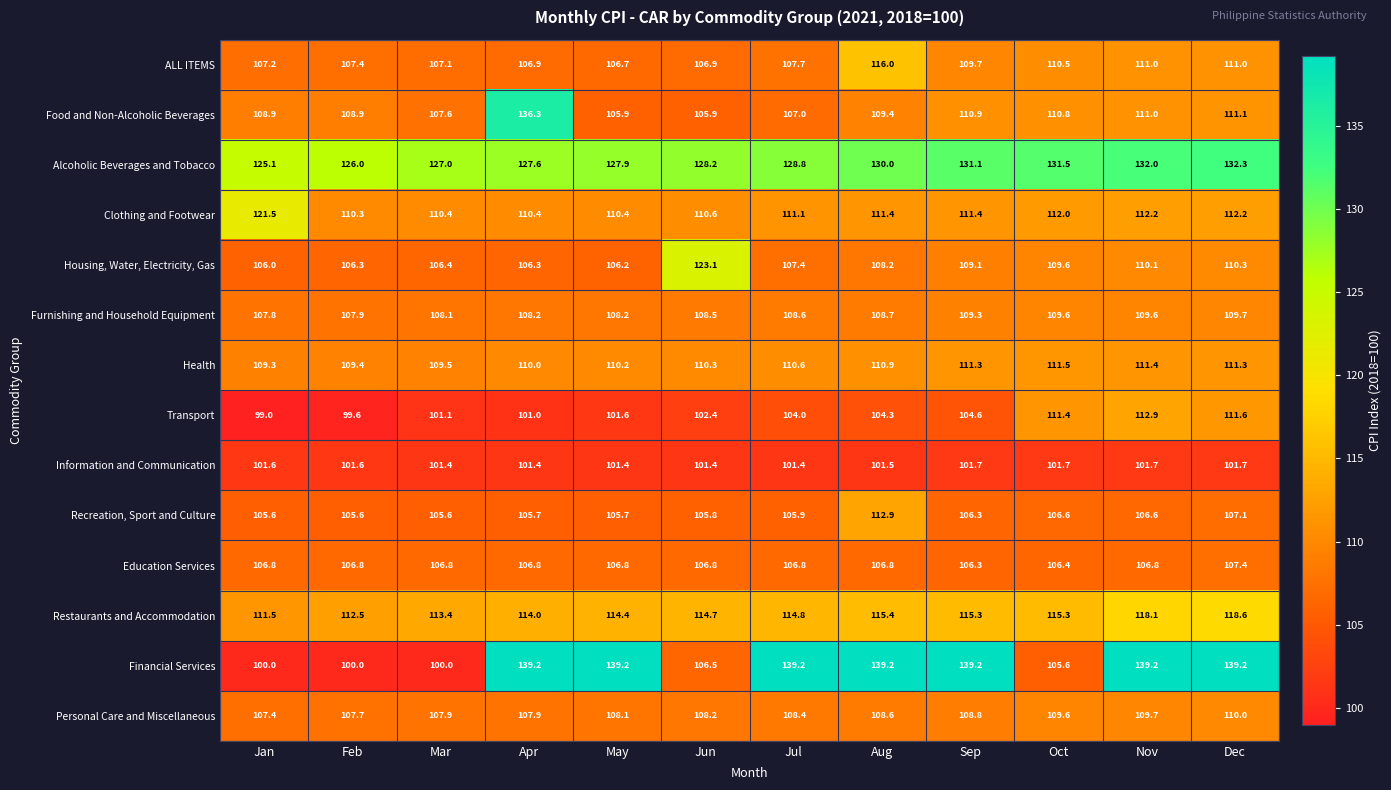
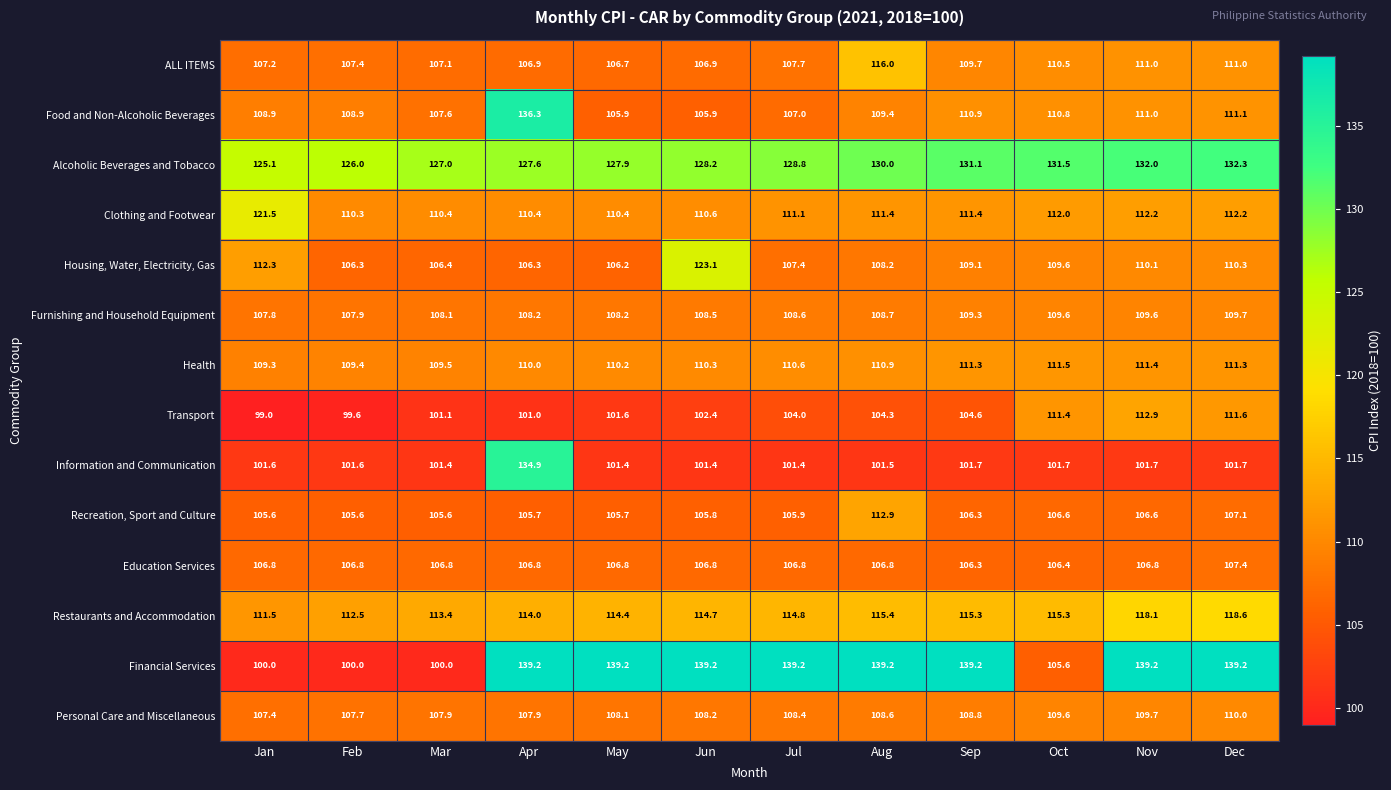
Housing, Water, Electricity, Gas, Jan: 106.0 -> 112.3
Information and Communication, Apr: 101.4 -> 134.9
Financial Services, Jun: 106.5 -> 139.2
